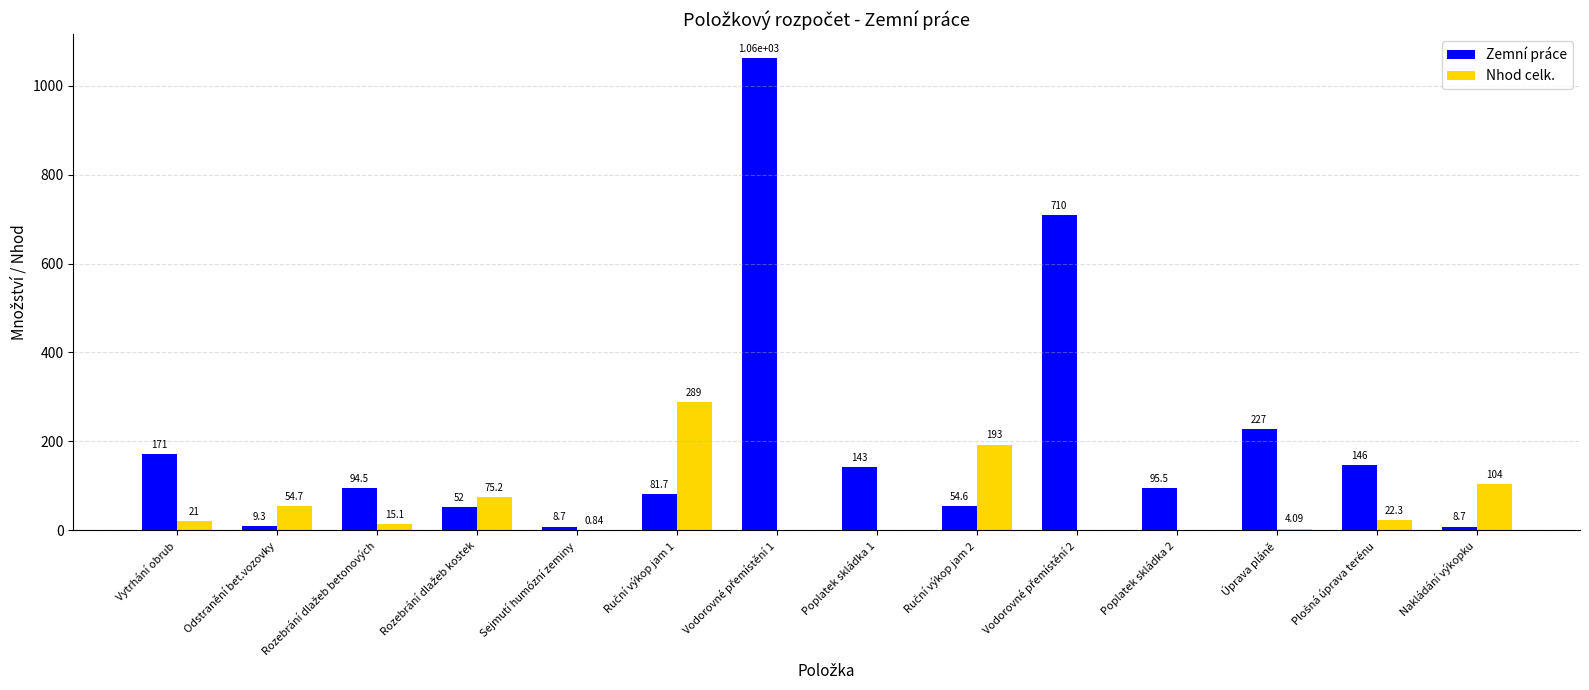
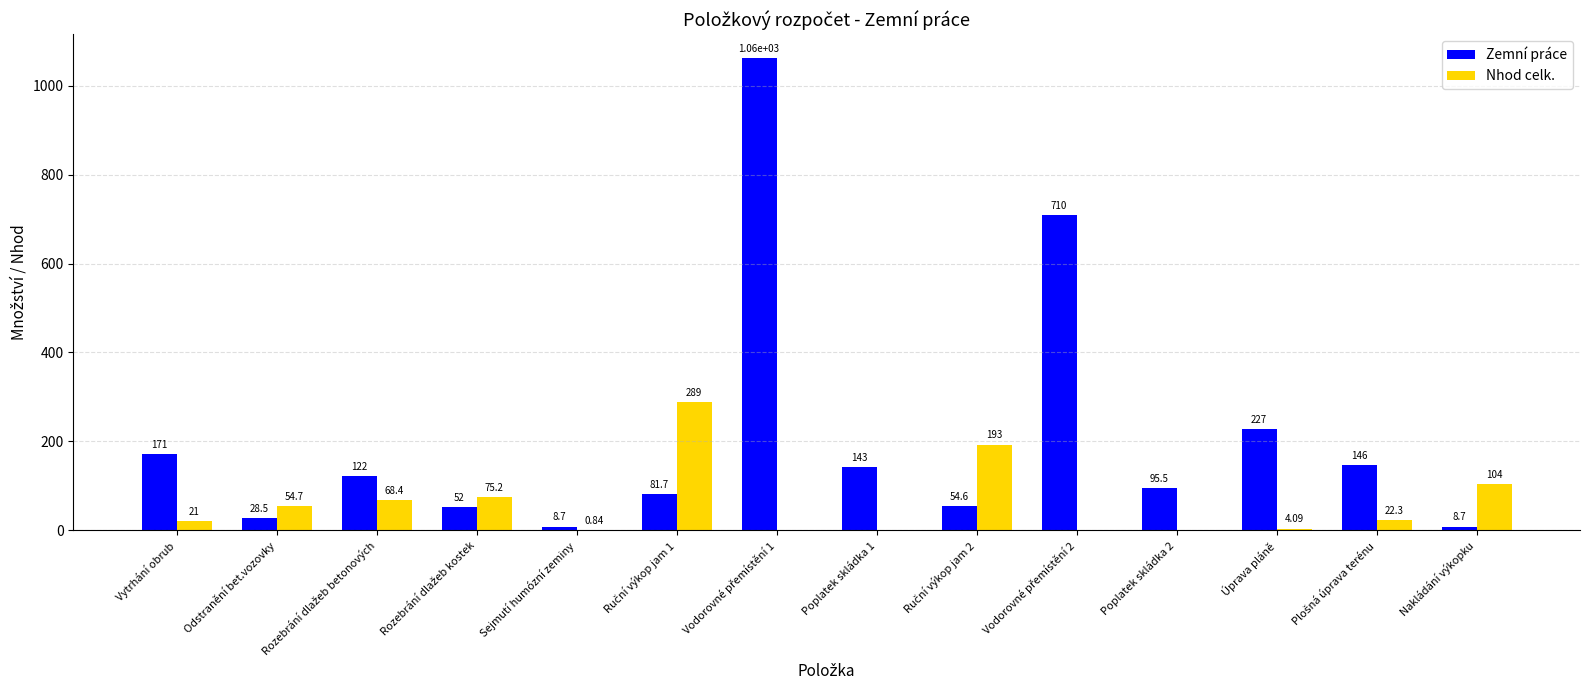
Zemní práce, Odstranění bet.vozovky: 9.3 -> 28.5
Zemní práce, Rozebrání dlažeb betonových: 94.5 -> 122
Nhod celk., Rozebrání dlažeb betonových: 15.1 -> 68.4
